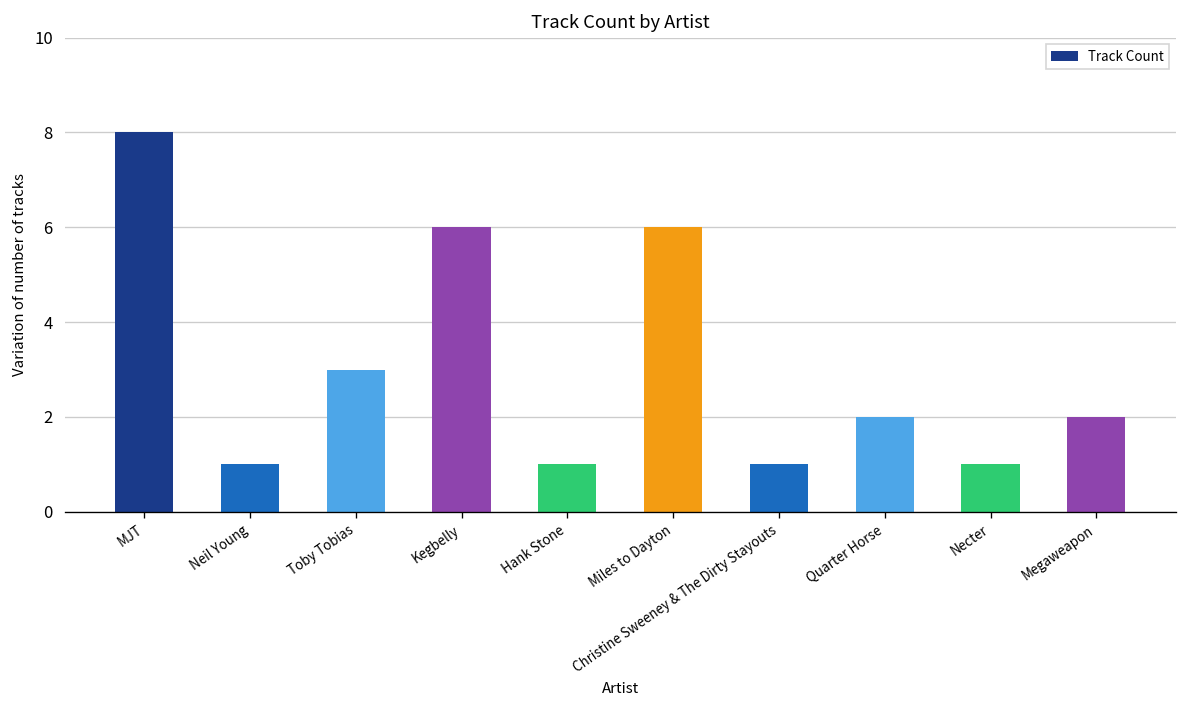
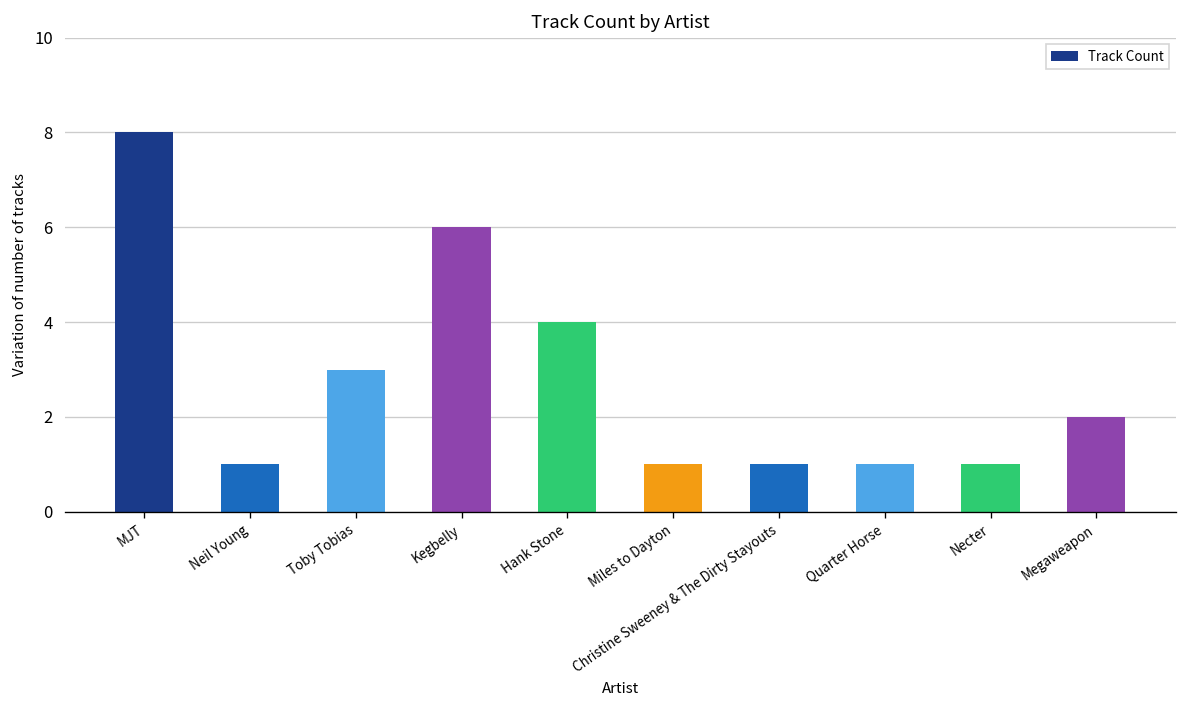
Hank Stone: 1 -> 4
Miles to Dayton: 6 -> 1
Quarter Horse: 2 -> 1
